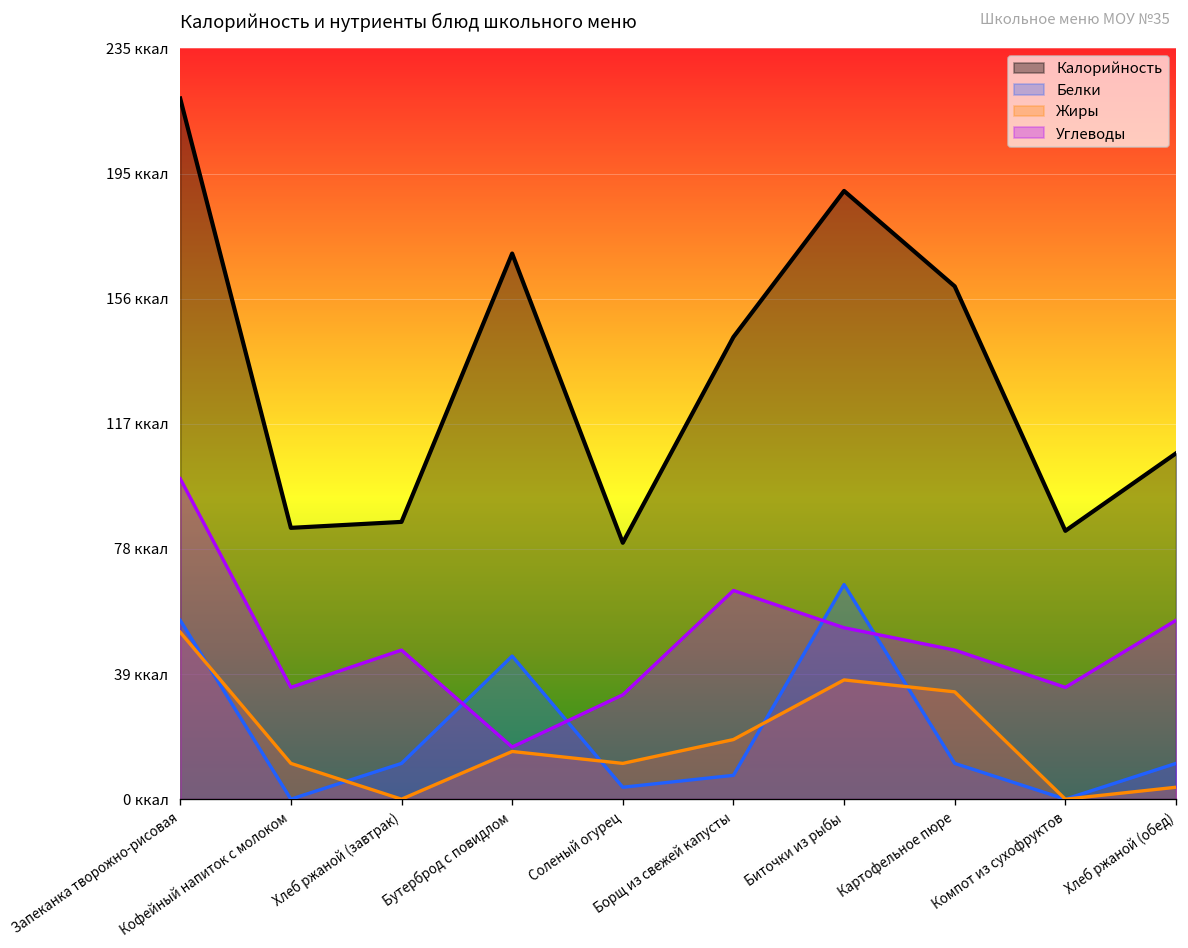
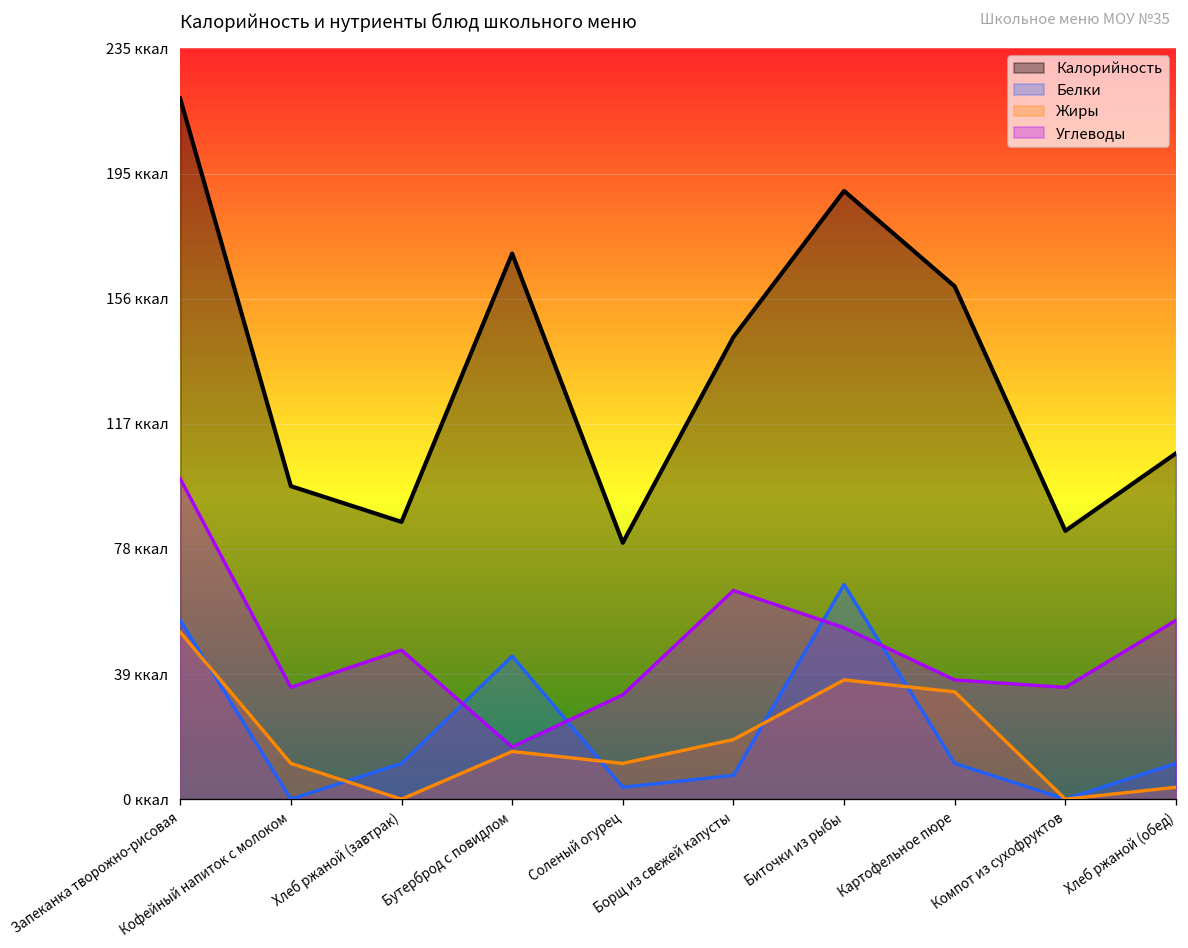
Калорийность, Кофейный напиток с молоком: 85 ккал -> 98 ккал
Углеводы, Картофельное пюре: 47 ккал -> 37 ккал
